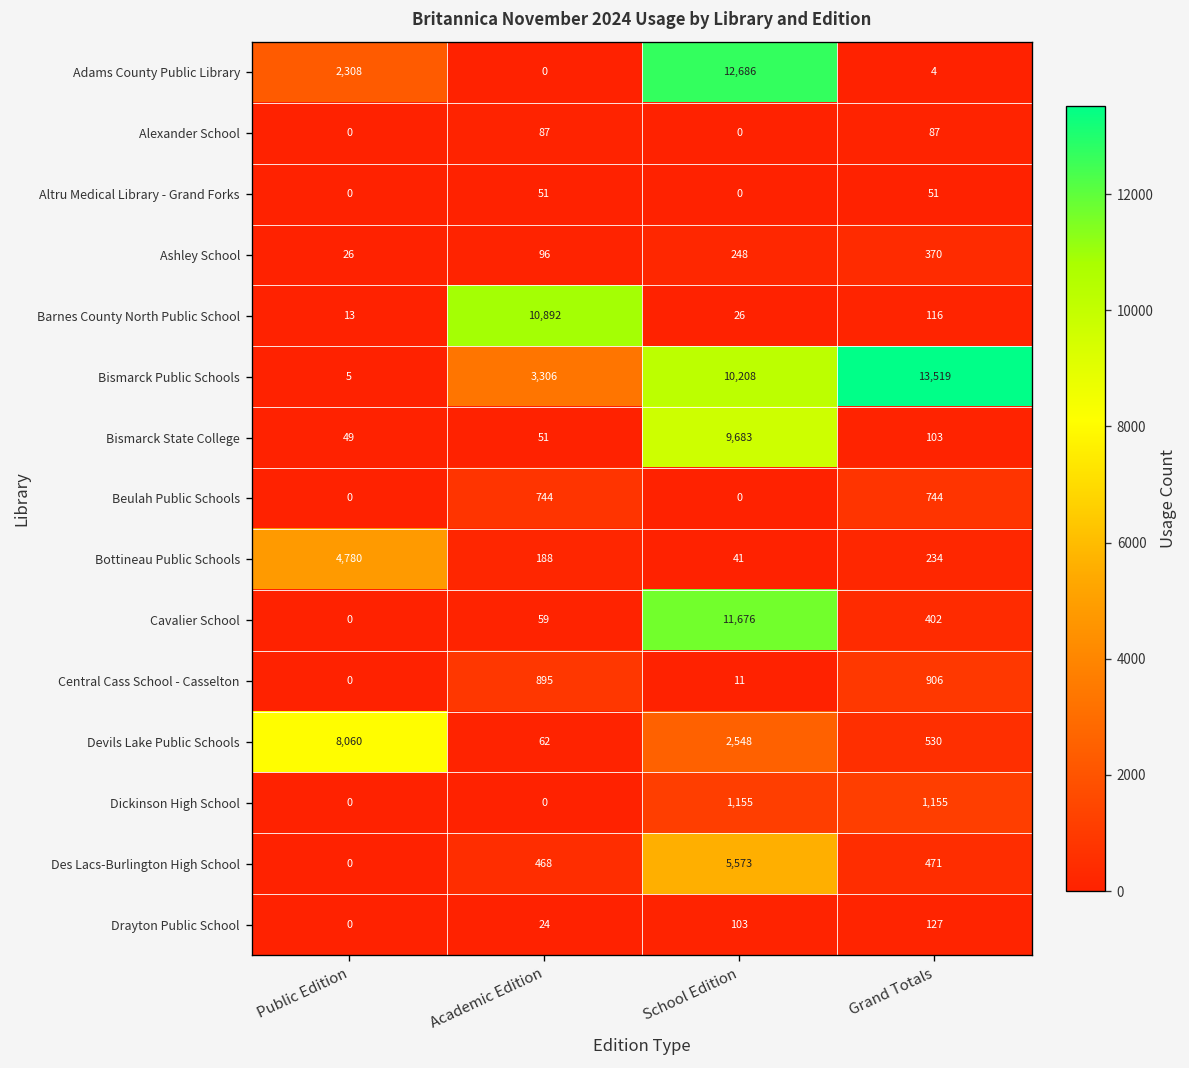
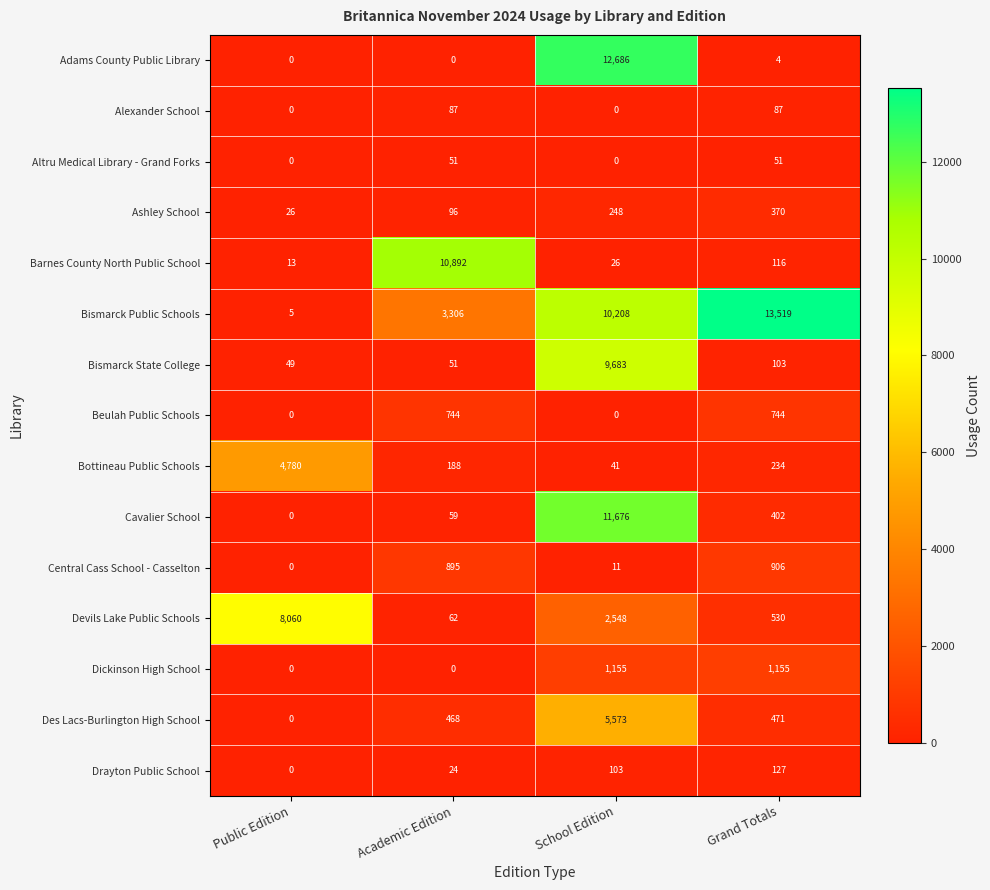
Adams County Public Library, Public Edition: 2,308 -> 0
